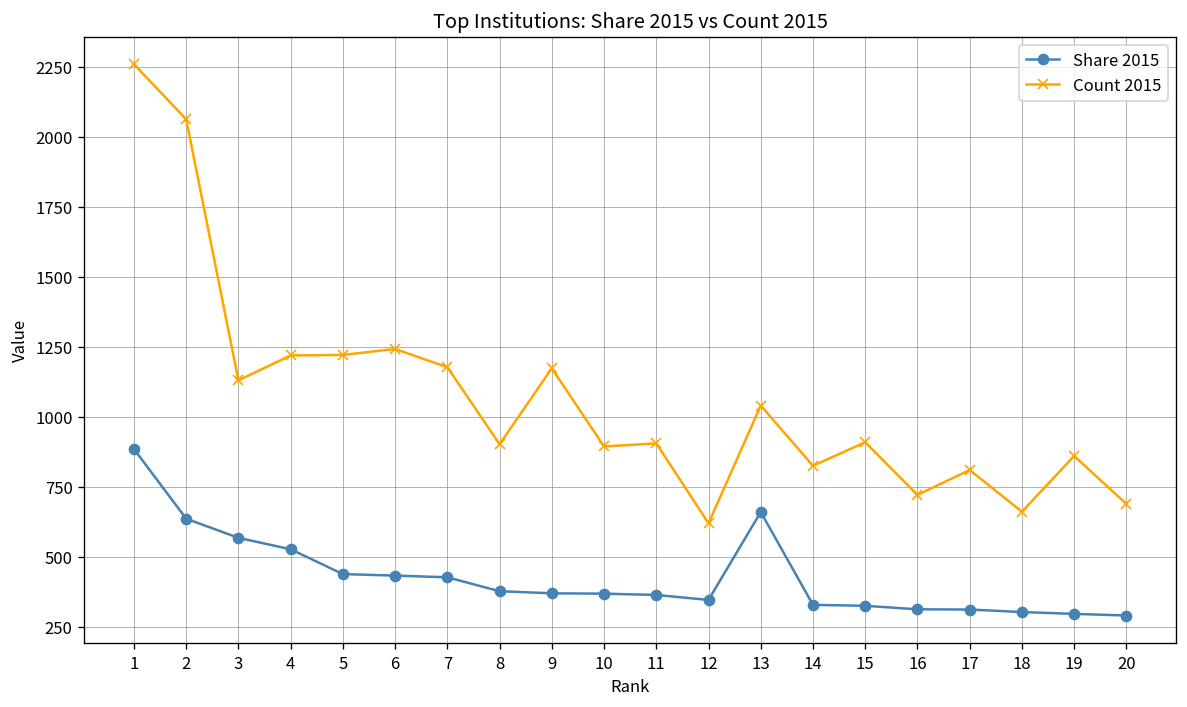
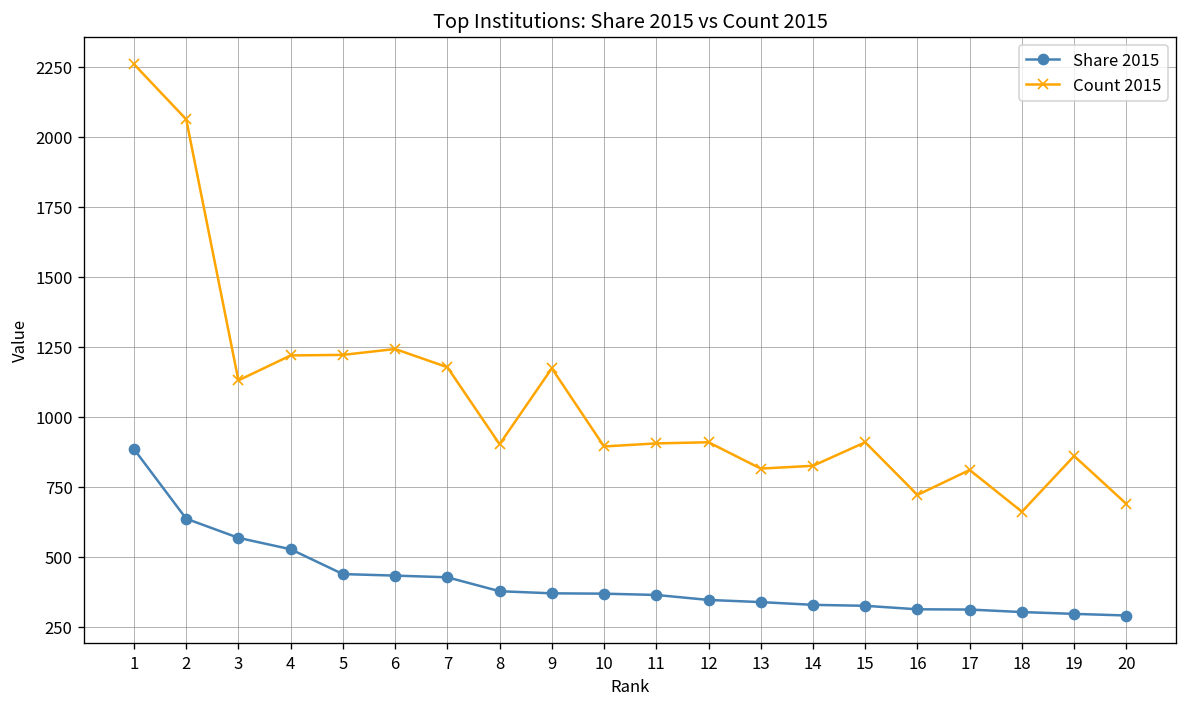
Count 2015, 12: 620 -> 910
Share 2015, 13: 660 -> 340
Count 2015, 13: 1040 -> 820
